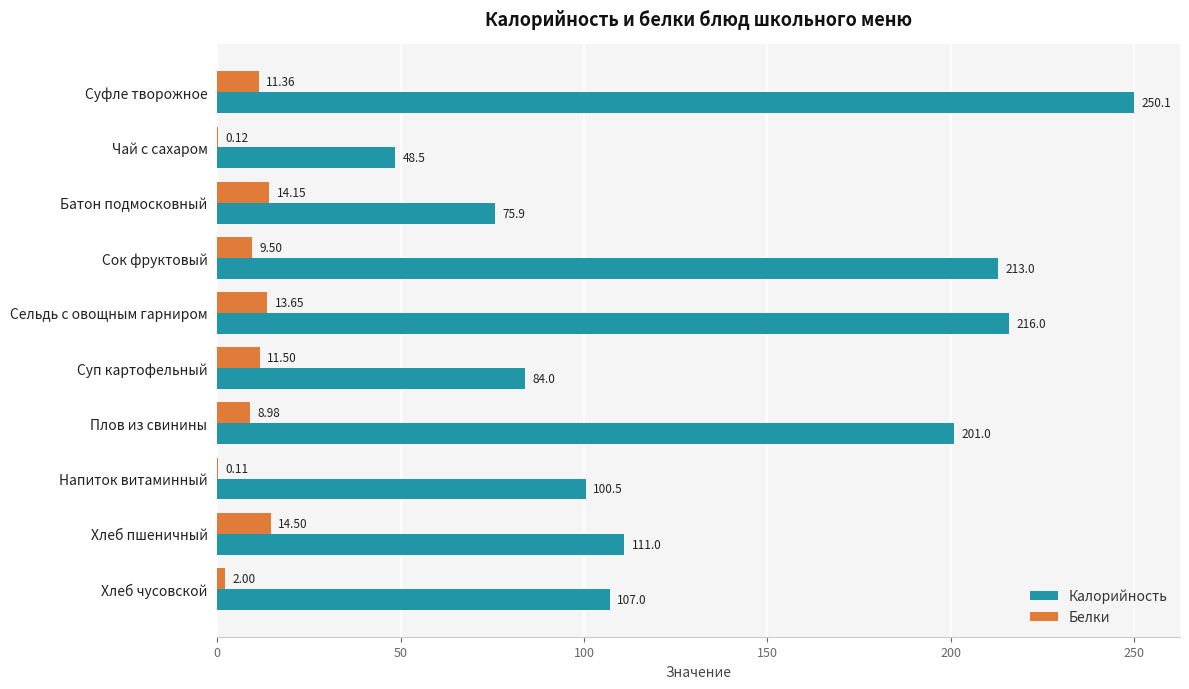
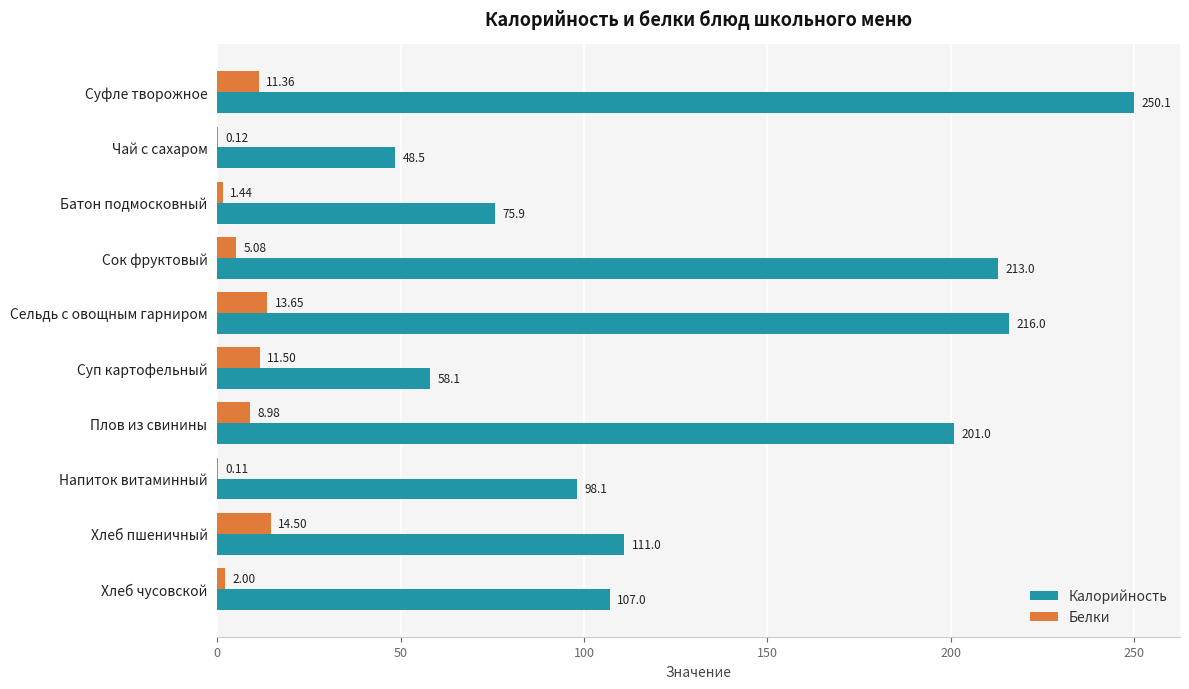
Белки, Батон подмосковный: 14.15 -> 1.44
Белки, Сок фруктовый: 9.50 -> 5.08
Калорийность, Суп картофельный: 84.0 -> 58.1
Калорийность, Напиток витаминный: 100.5 -> 98.1
